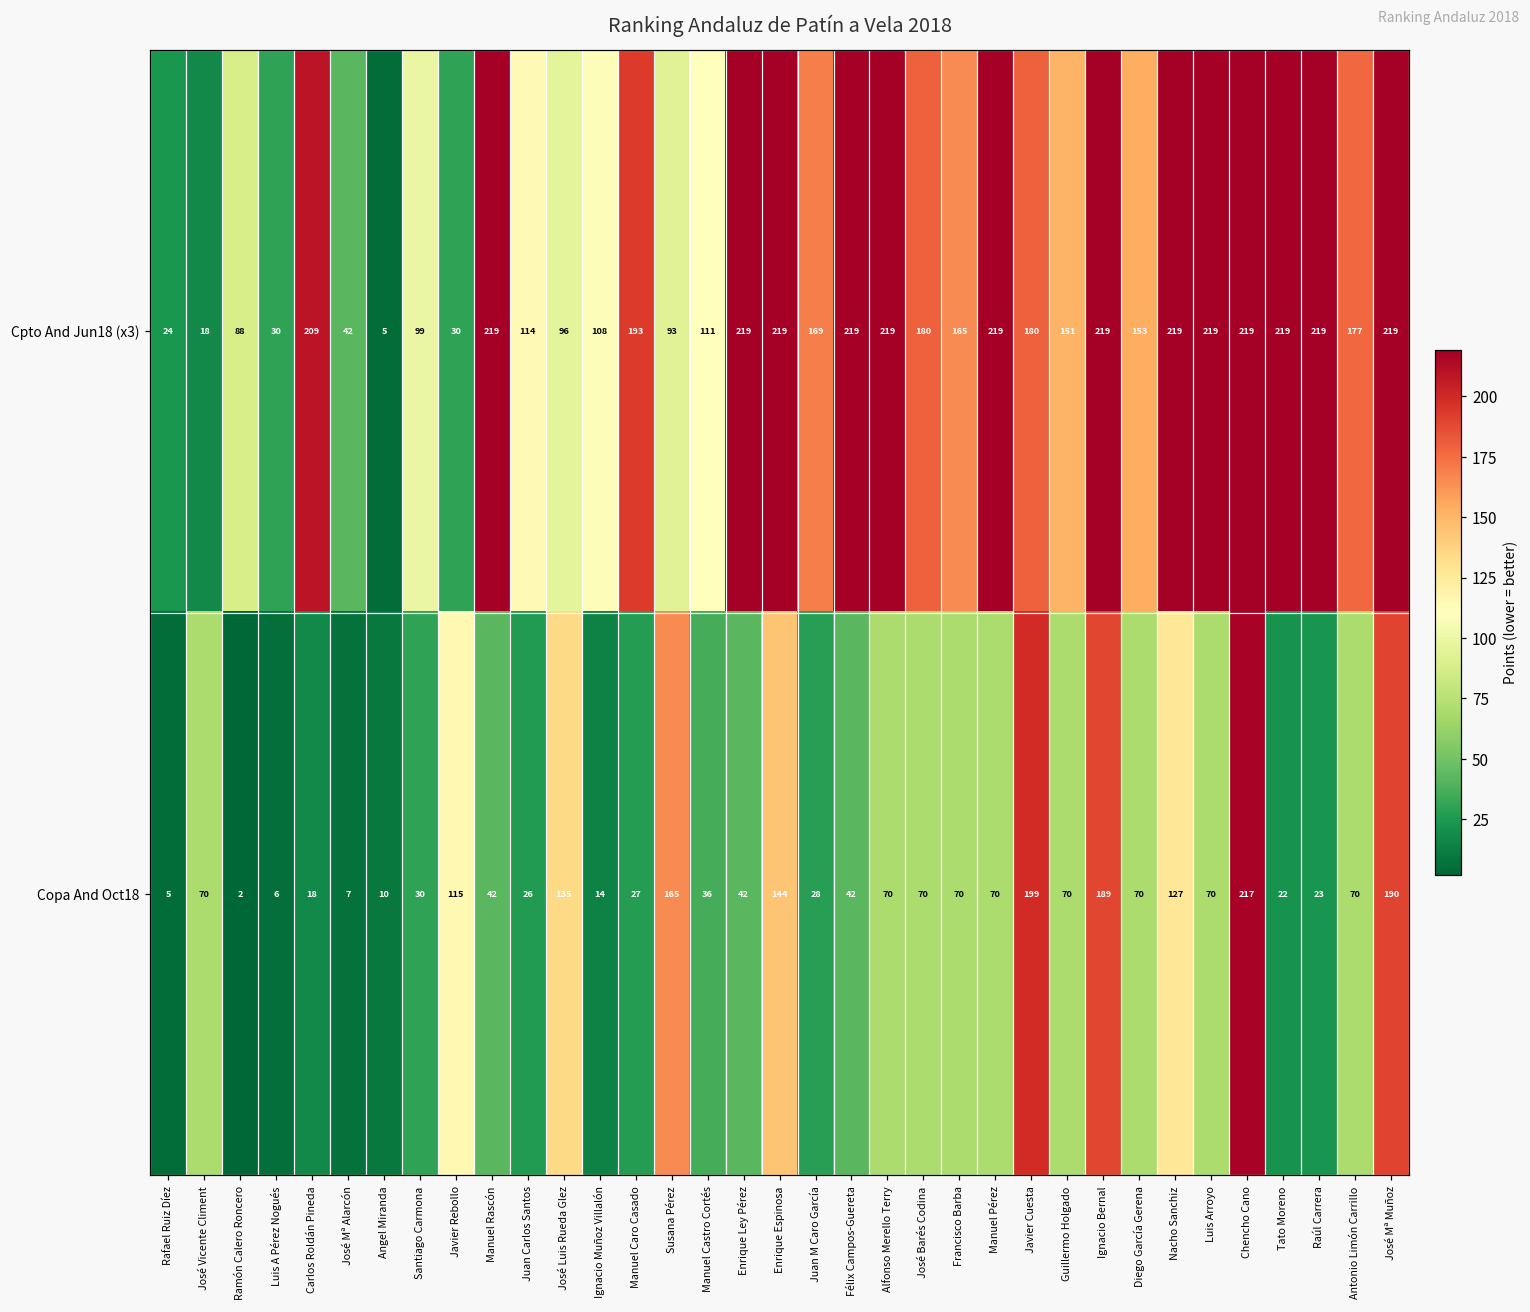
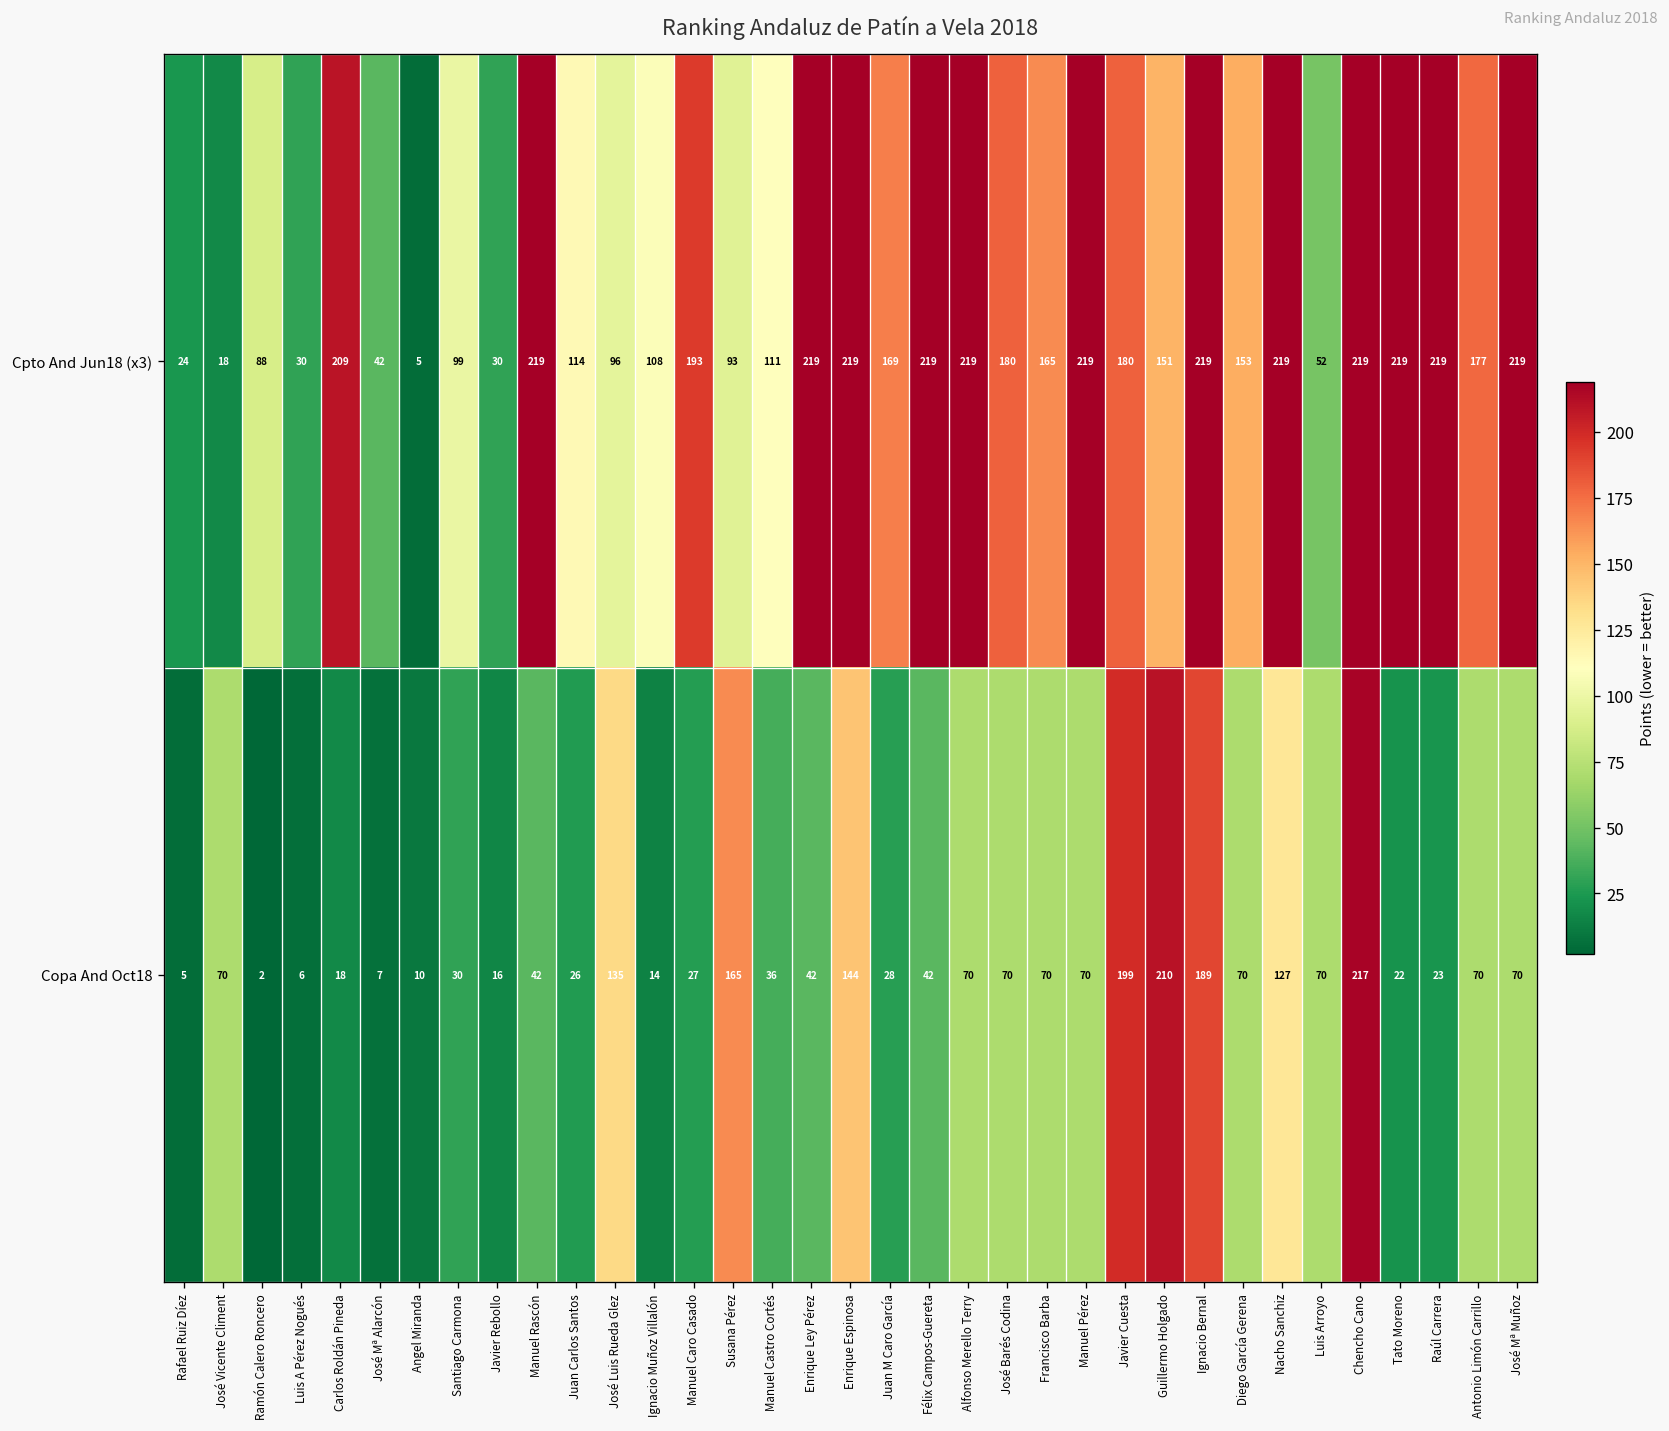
Cpto And Jun18 (x3), Luis Arroyo: 219 -> 52
Copa And Oct18, Javier Rebollo: 115 -> 16
Copa And Oct18, Guillermo Holgado: 70 -> 210
Copa And Oct18, José Mª Muñoz: 190 -> 70
